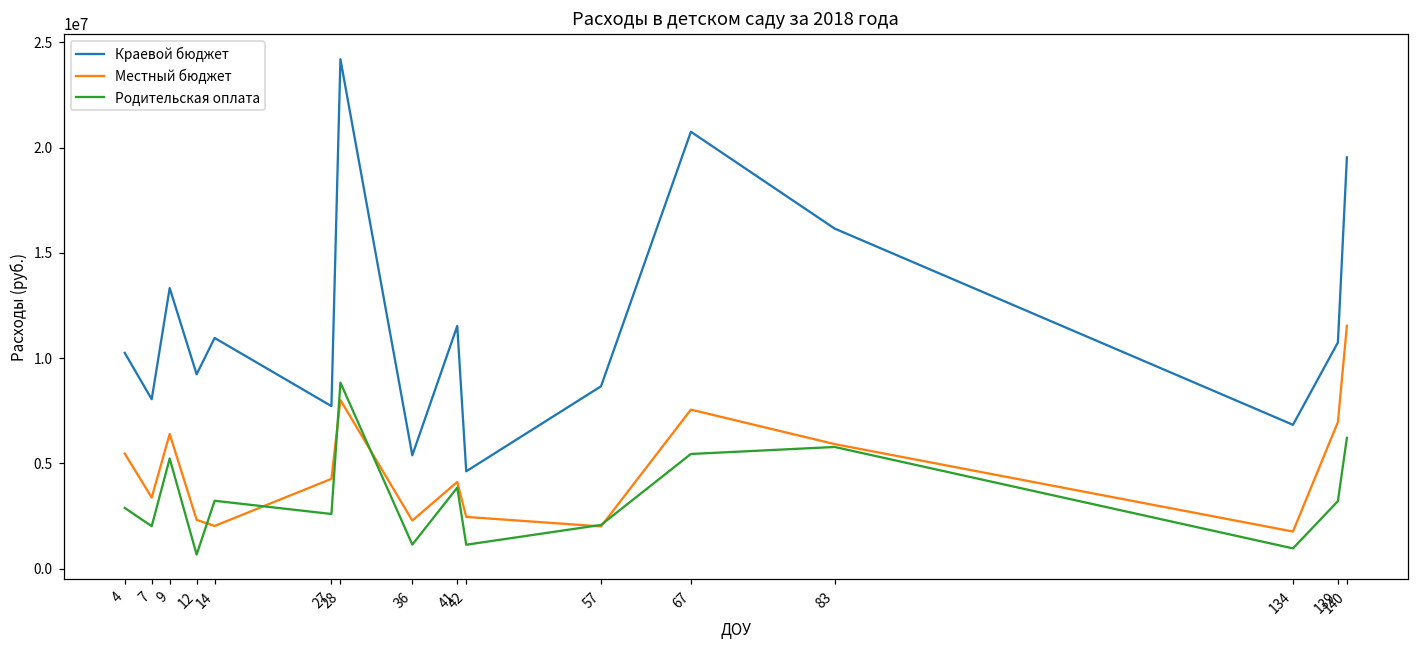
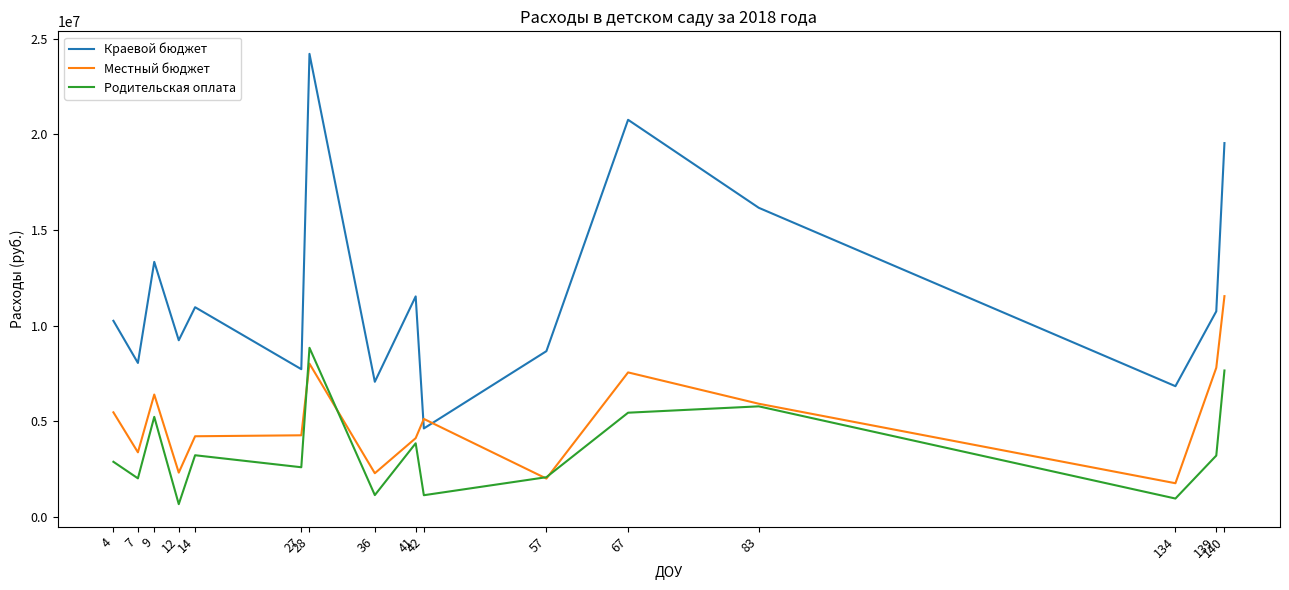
Местный бюджет, 14: 2000000 -> 4200000
Краевой бюджет, 36: 5400000 -> 7100000
Местный бюджет, 42: 2500000 -> 5100000
Местный бюджет, 139: 7000000 -> 7800000
Родительская оплата, 140: 6200000 -> 7700000
